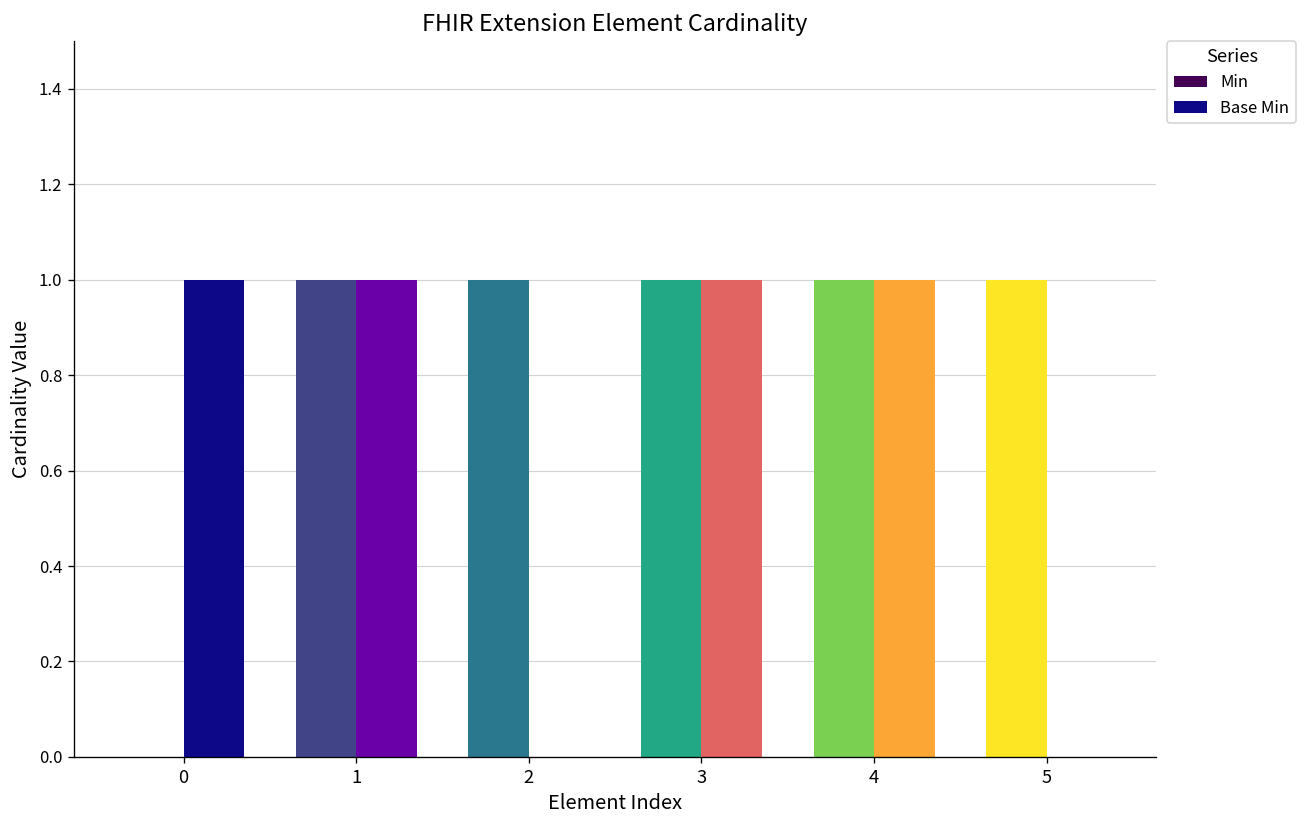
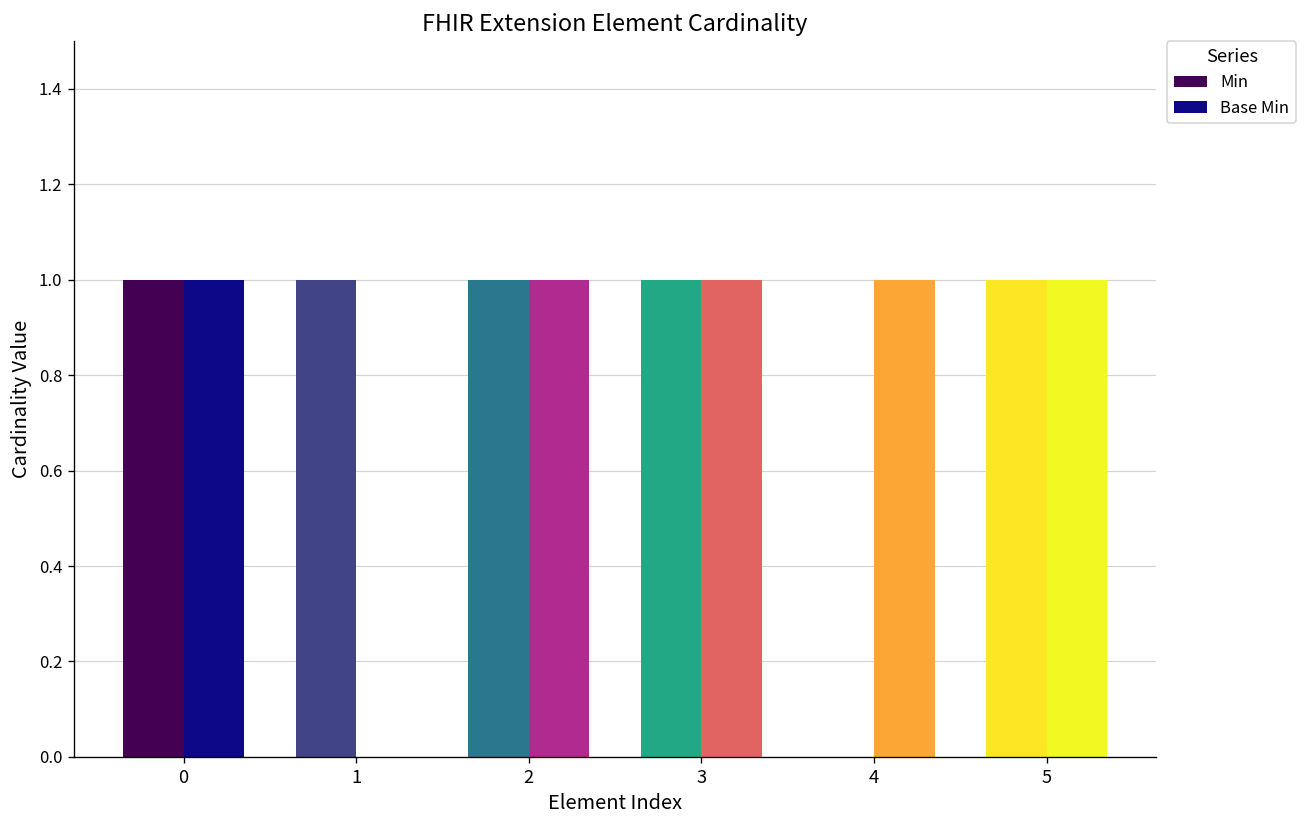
Min, 0: 0 -> 1
Base Min, 1: 1 -> 0
Base Min, 2: 0 -> 1
Min, 4: 1 -> 0
Base Min, 5: 0 -> 1
